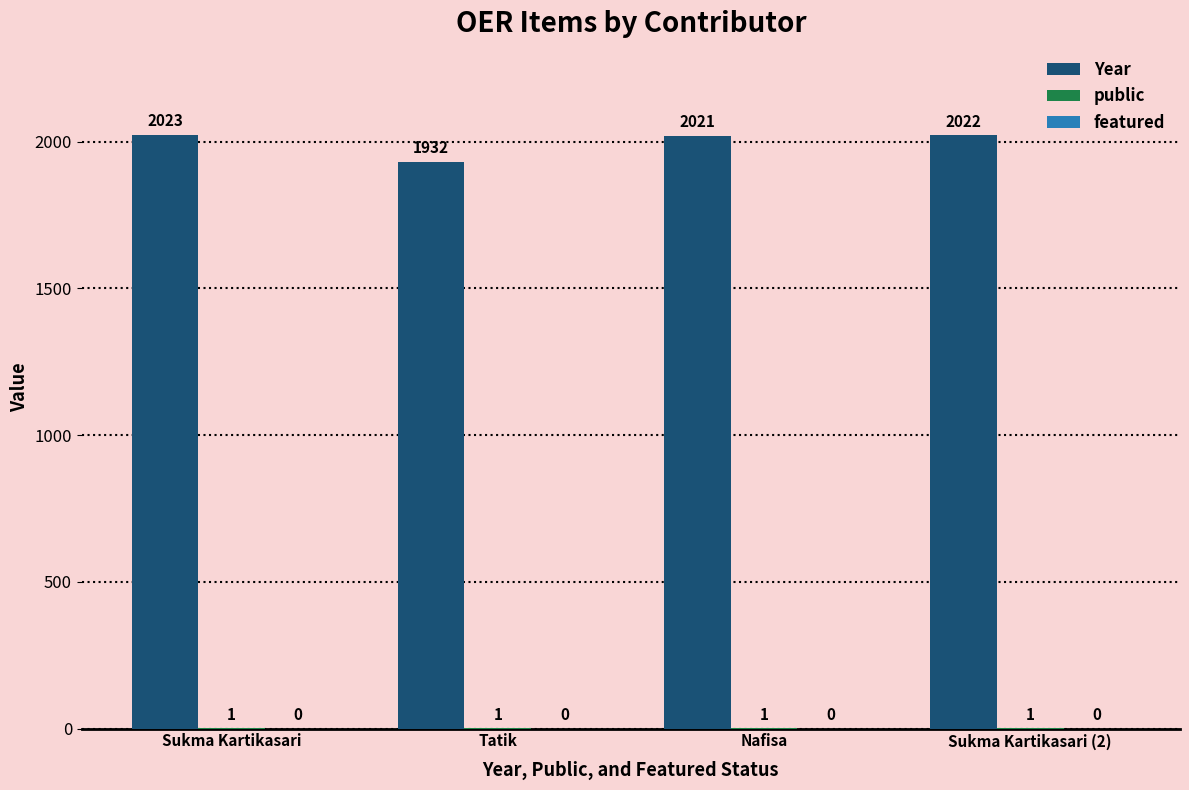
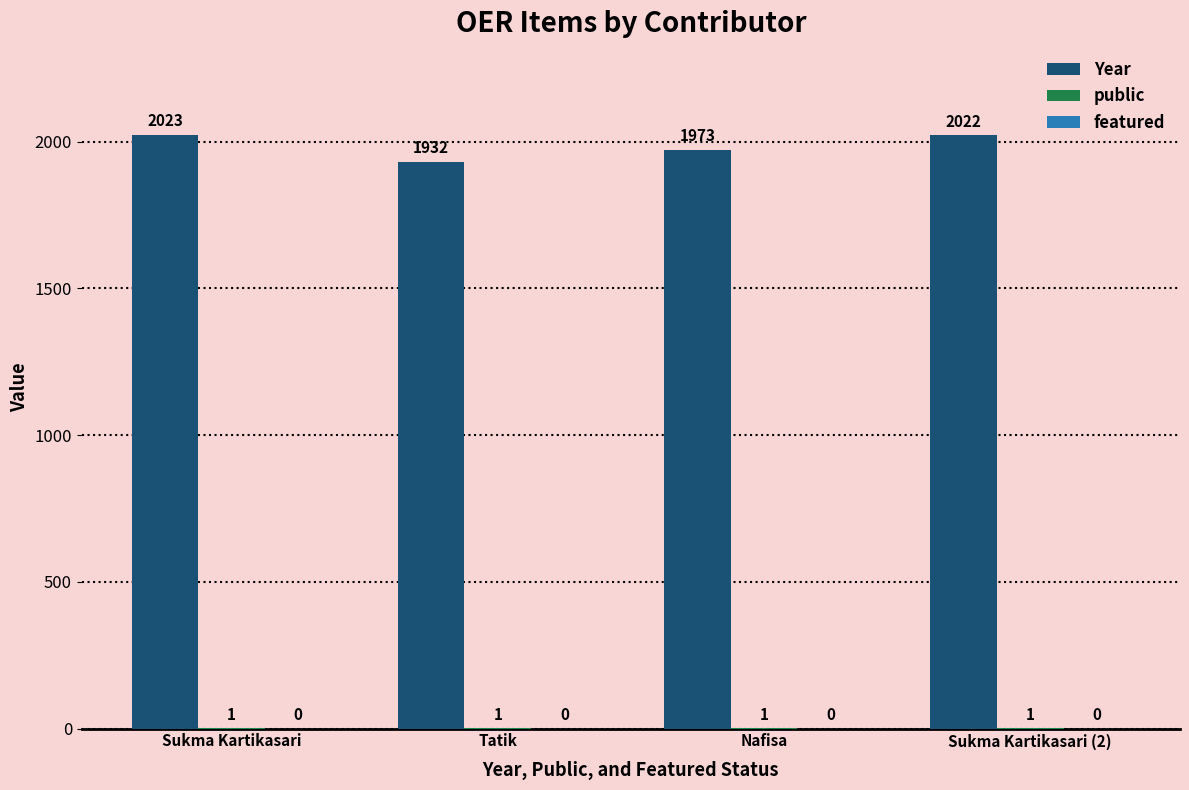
Year, Nafisa: 2021 -> 1973
